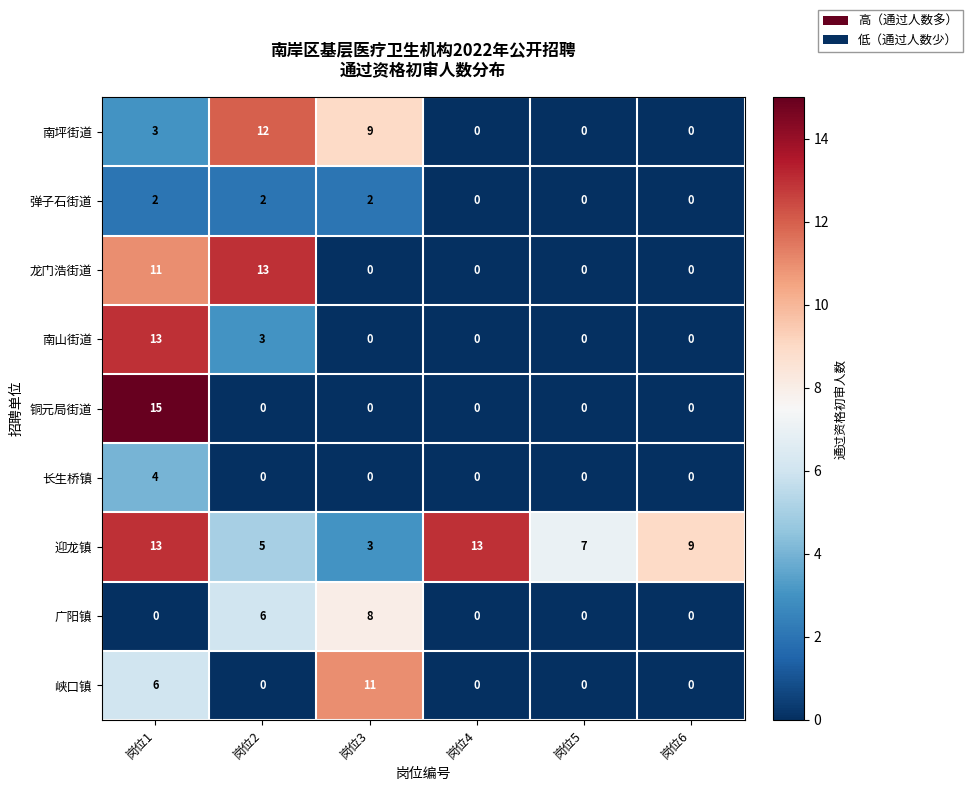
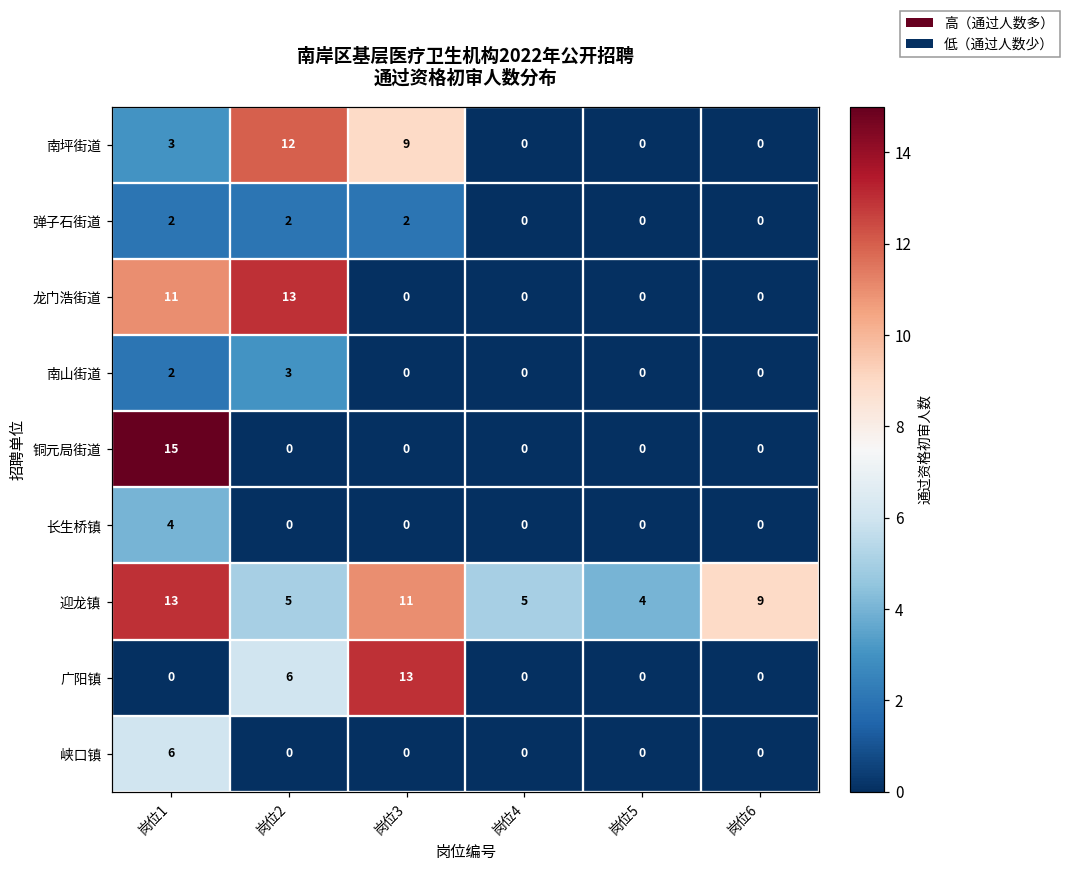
南山街道, 岗位1: 13 -> 2
迎龙镇, 岗位3: 3 -> 11
迎龙镇, 岗位4: 13 -> 5
迎龙镇, 岗位5: 7 -> 4
广阳镇, 岗位3: 8 -> 13
峡口镇, 岗位3: 11 -> 0
